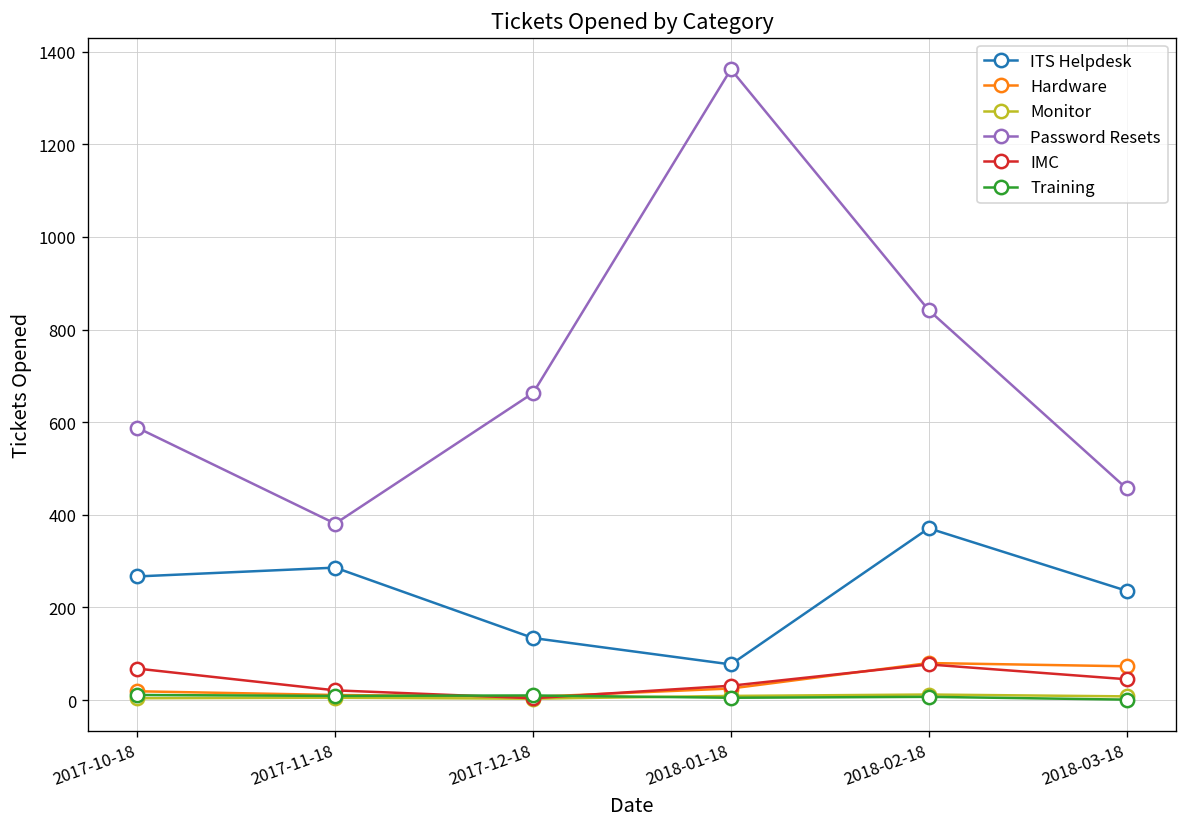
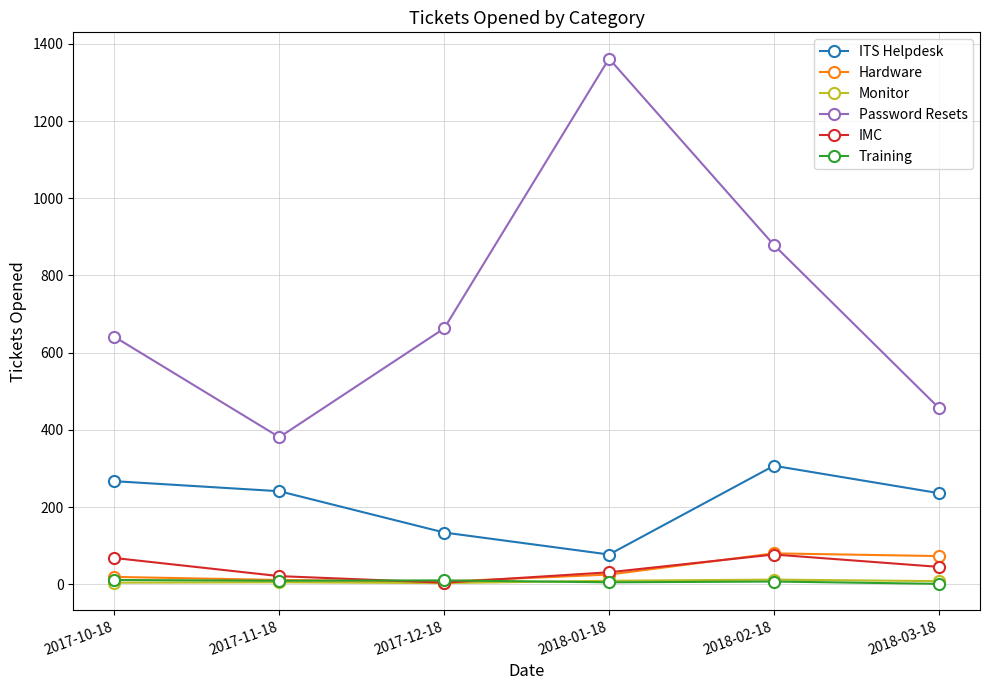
Password Resets, 2017-10-18: 590 -> 640
ITS Helpdesk, 2017-11-18: 290 -> 240
ITS Helpdesk, 2018-02-18: 370 -> 310
Password Resets, 2018-02-18: 840 -> 880
